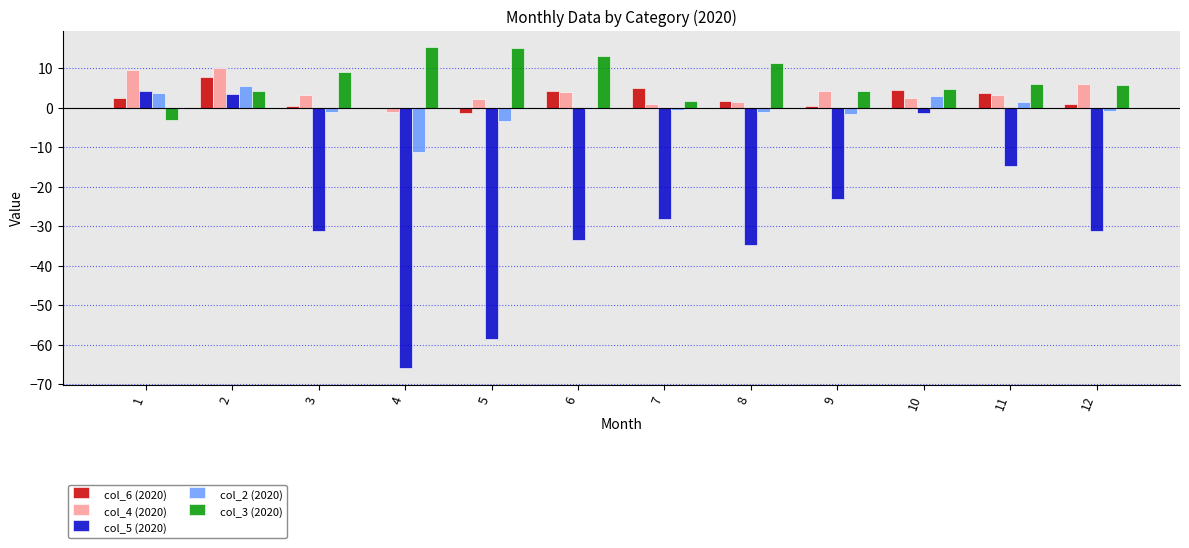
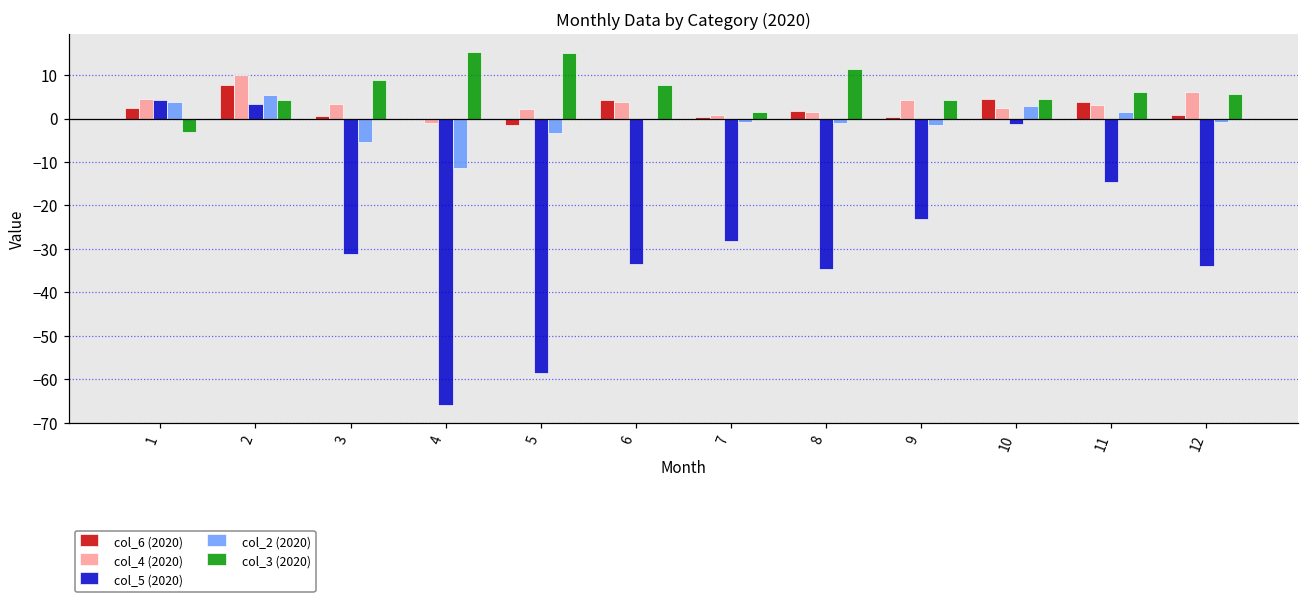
col_4 (2020), 1: 9 -> 5
col_2 (2020), 3: -1 -> -5
col_3 (2020), 6: 13 -> 8
col_6 (2020), 7: 5 -> 0
col_5 (2020), 12: -31 -> -34
